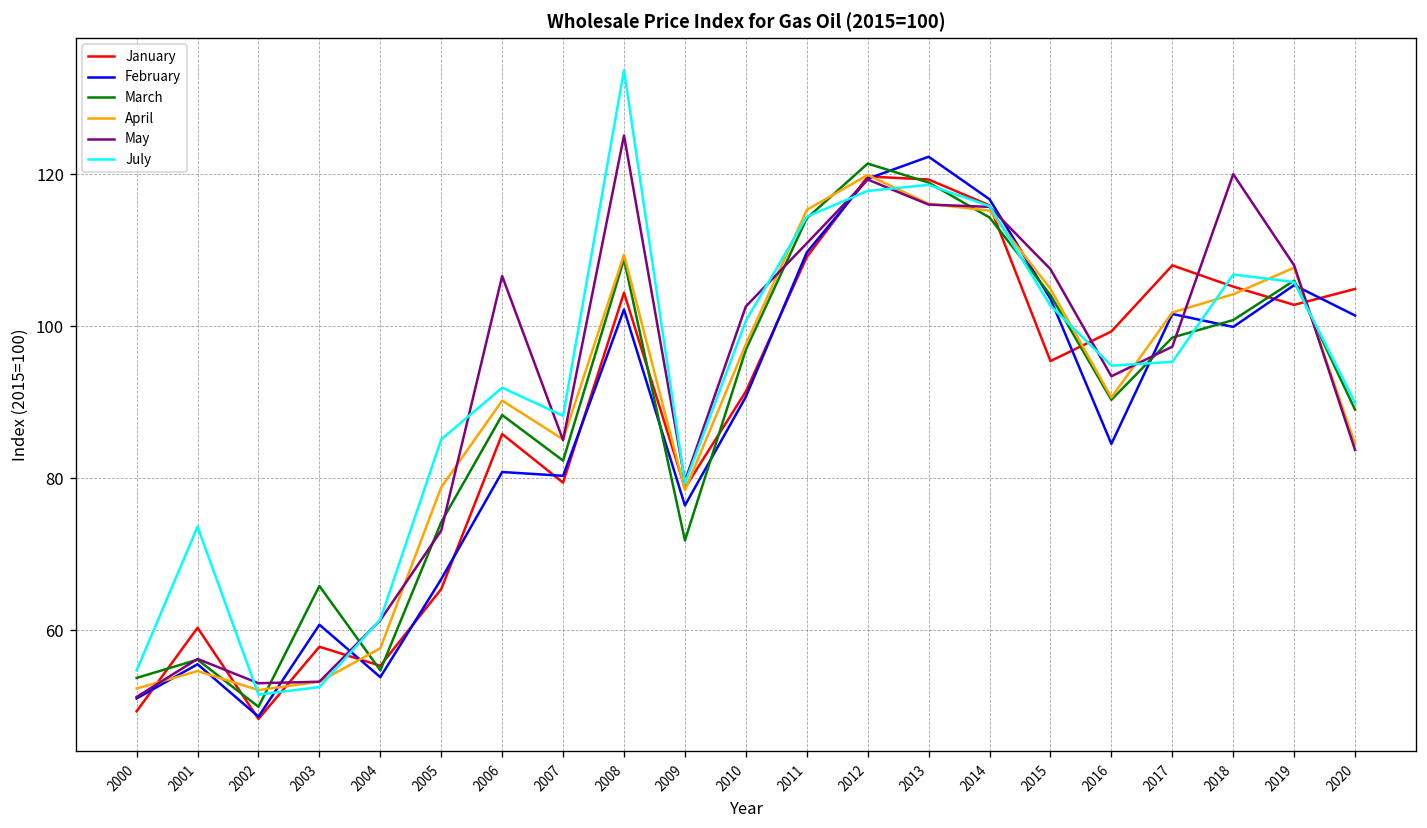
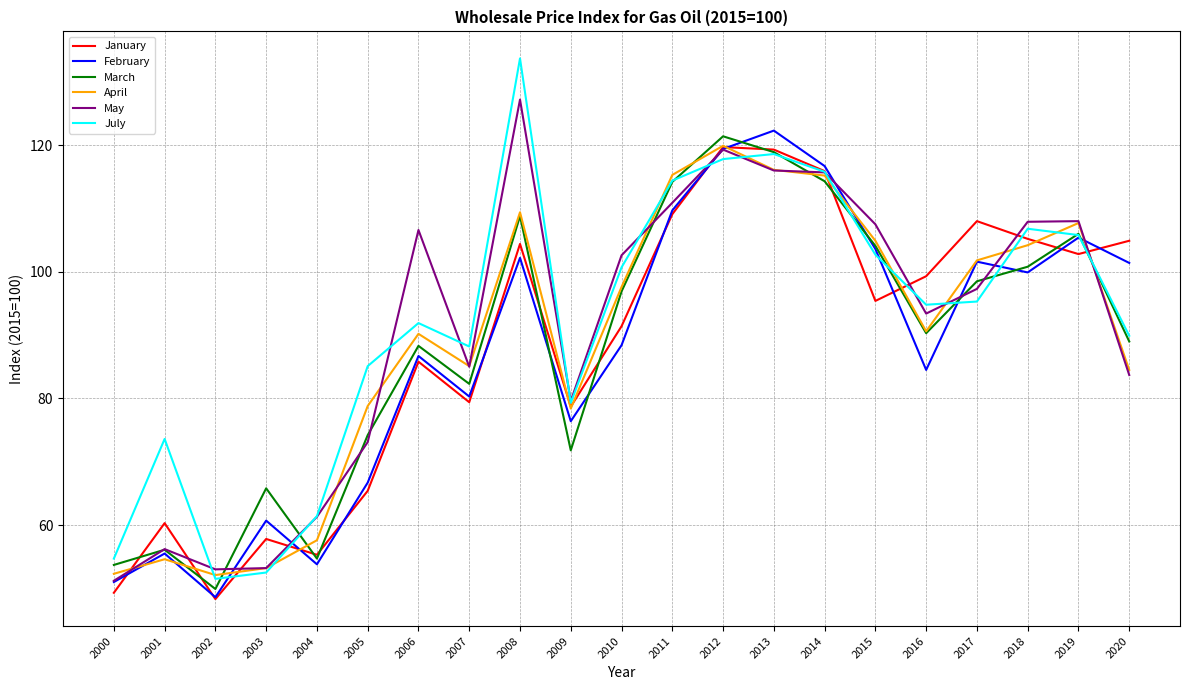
February, 2006: 81 -> 87
May, 2008: 125 -> 127
February, 2010: 91 -> 88
May, 2018: 120 -> 108
